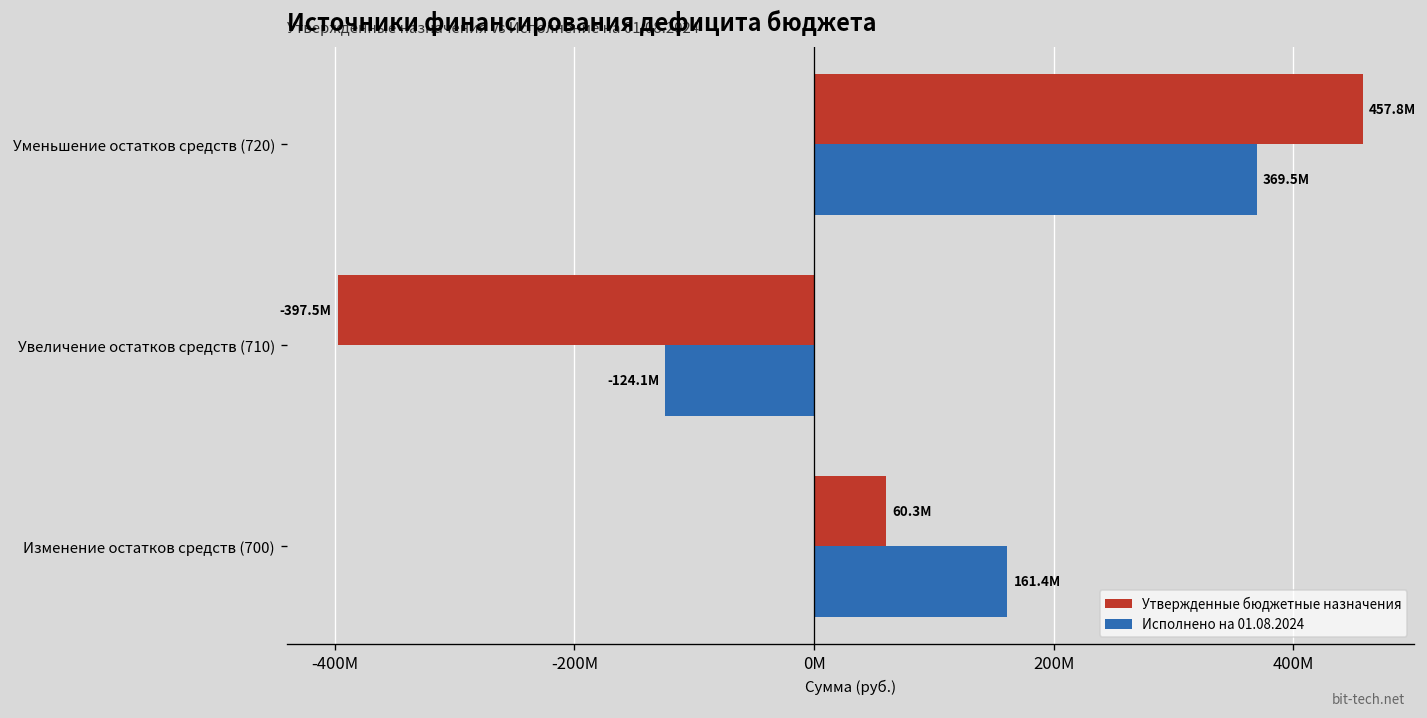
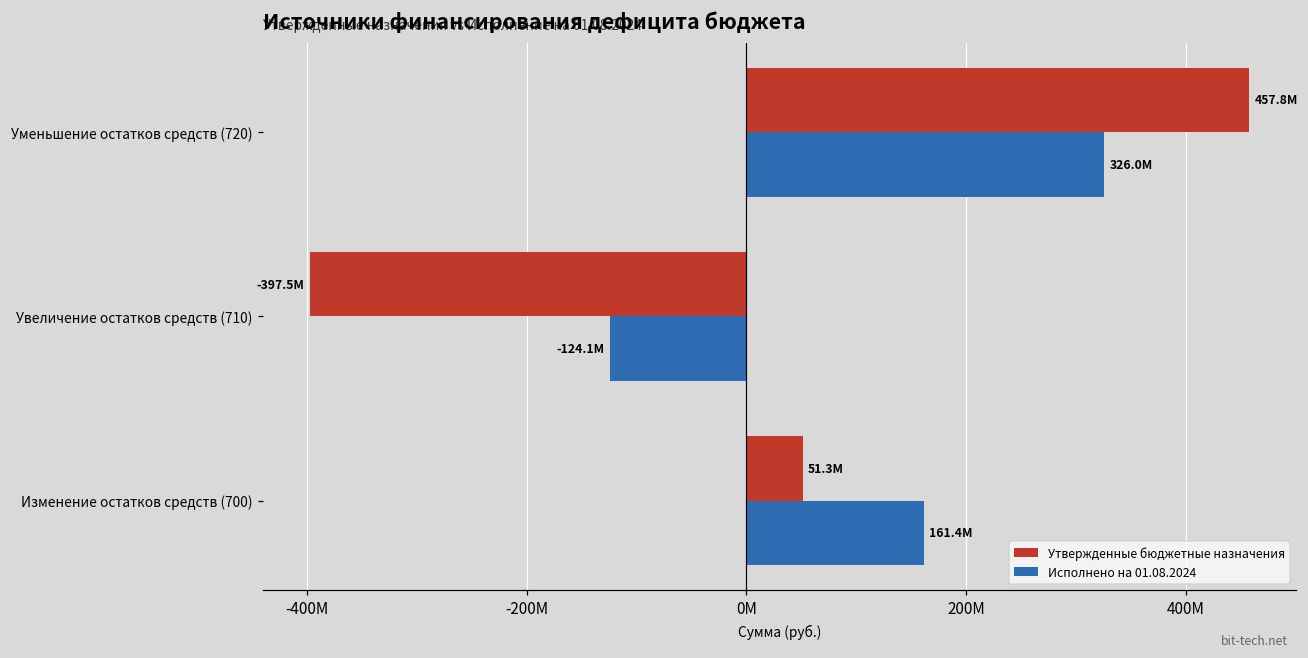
Исполнено на 01.08.2024, Уменьшение остатков средств (720): 369.5M -> 326.0M
Утвержденные бюджетные назначения, Изменение остатков средств (700): 60.3M -> 51.3M
